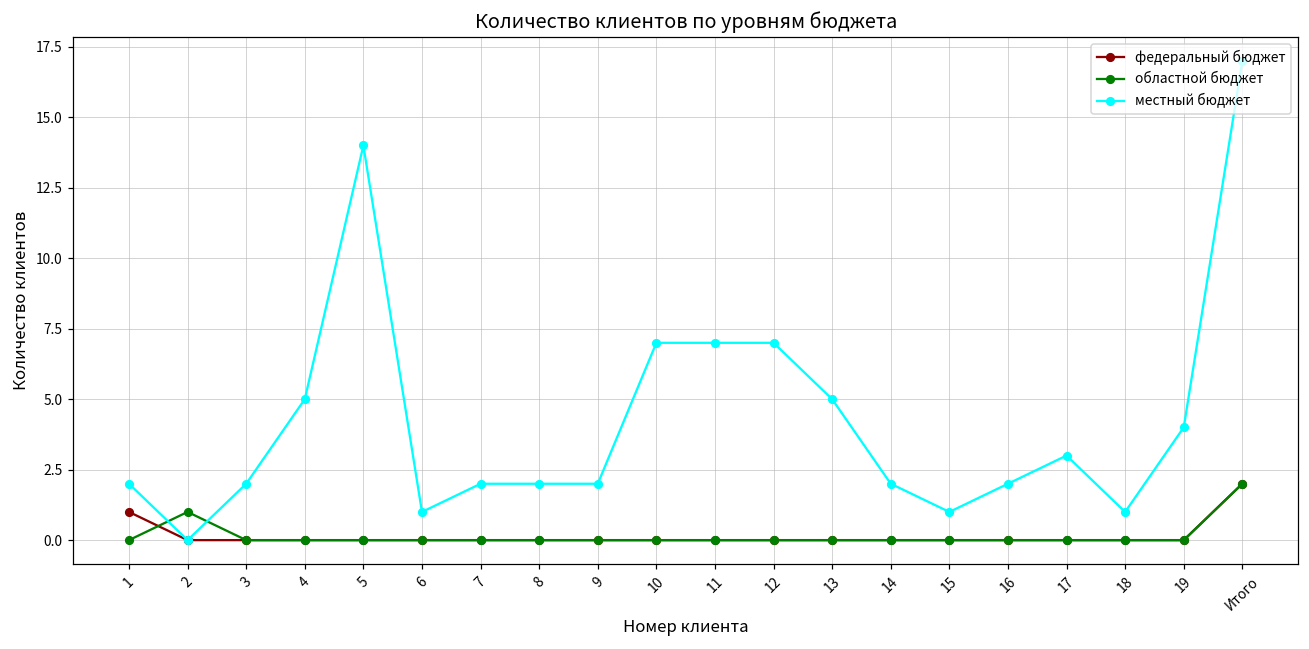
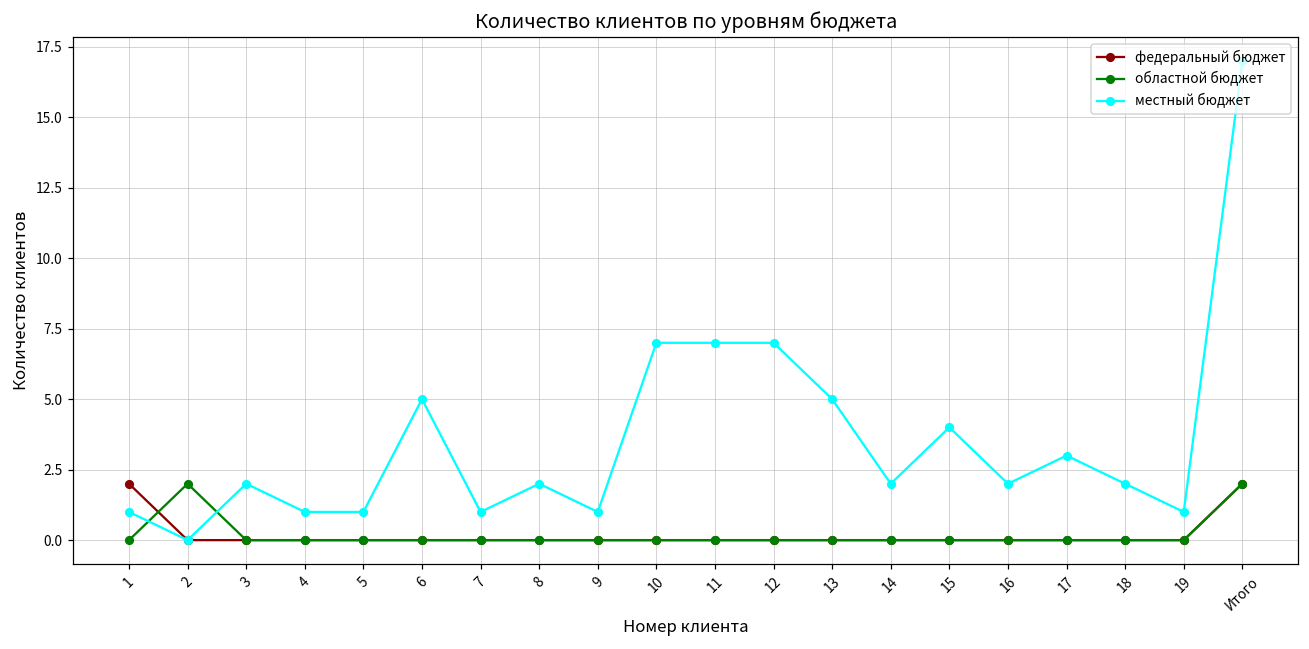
федеральный бюджет, 1: 1 -> 2
местный бюджет, 1: 2 -> 1
областной бюджет, 2: 1 -> 2
местный бюджет, 4: 5 -> 1
местный бюджет, 5: 14 -> 1
местный бюджет, 6: 1 -> 5
местный бюджет, 7: 2 -> 1
местный бюджет, 9: 2 -> 1
местный бюджет, 15: 1 -> 4
местный бюджет, 18: 1 -> 2
местный бюджет, 19: 4 -> 1
